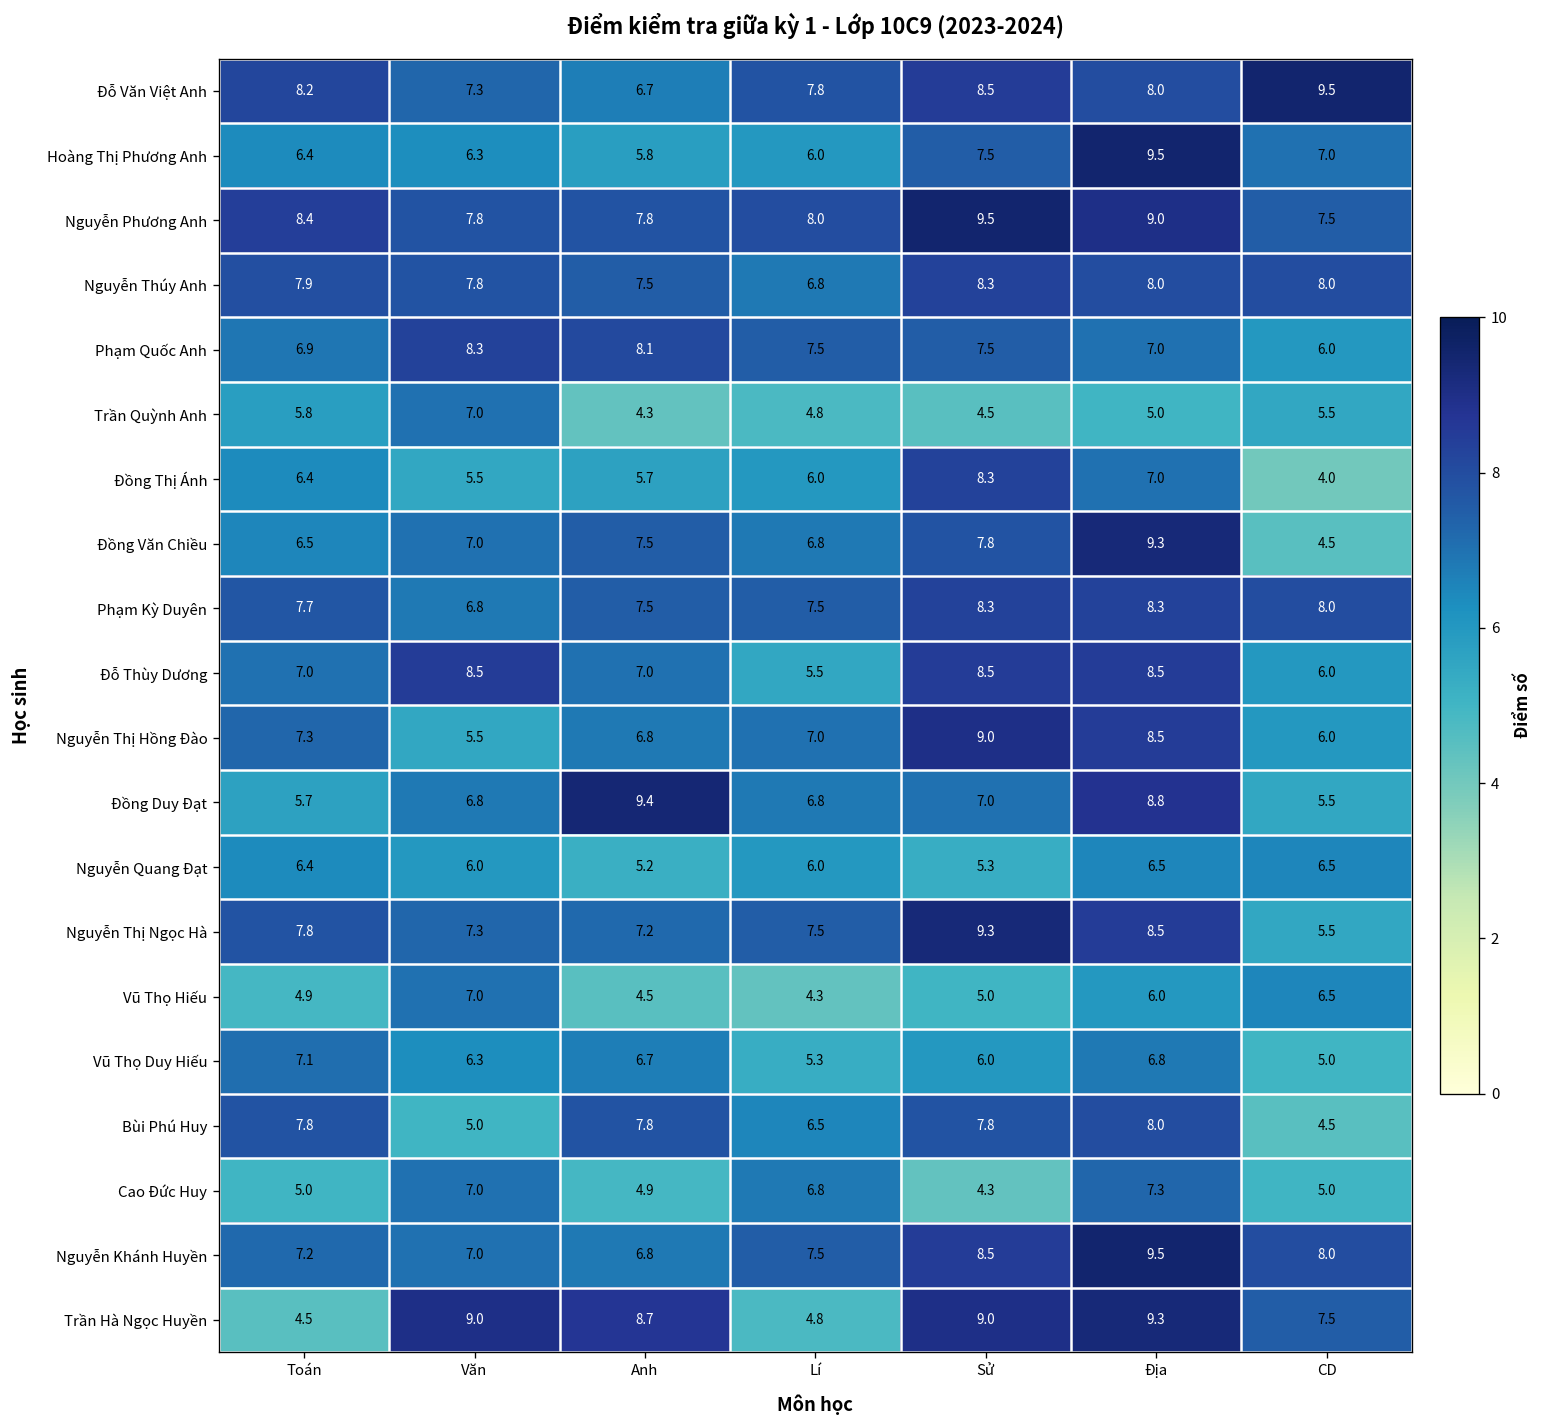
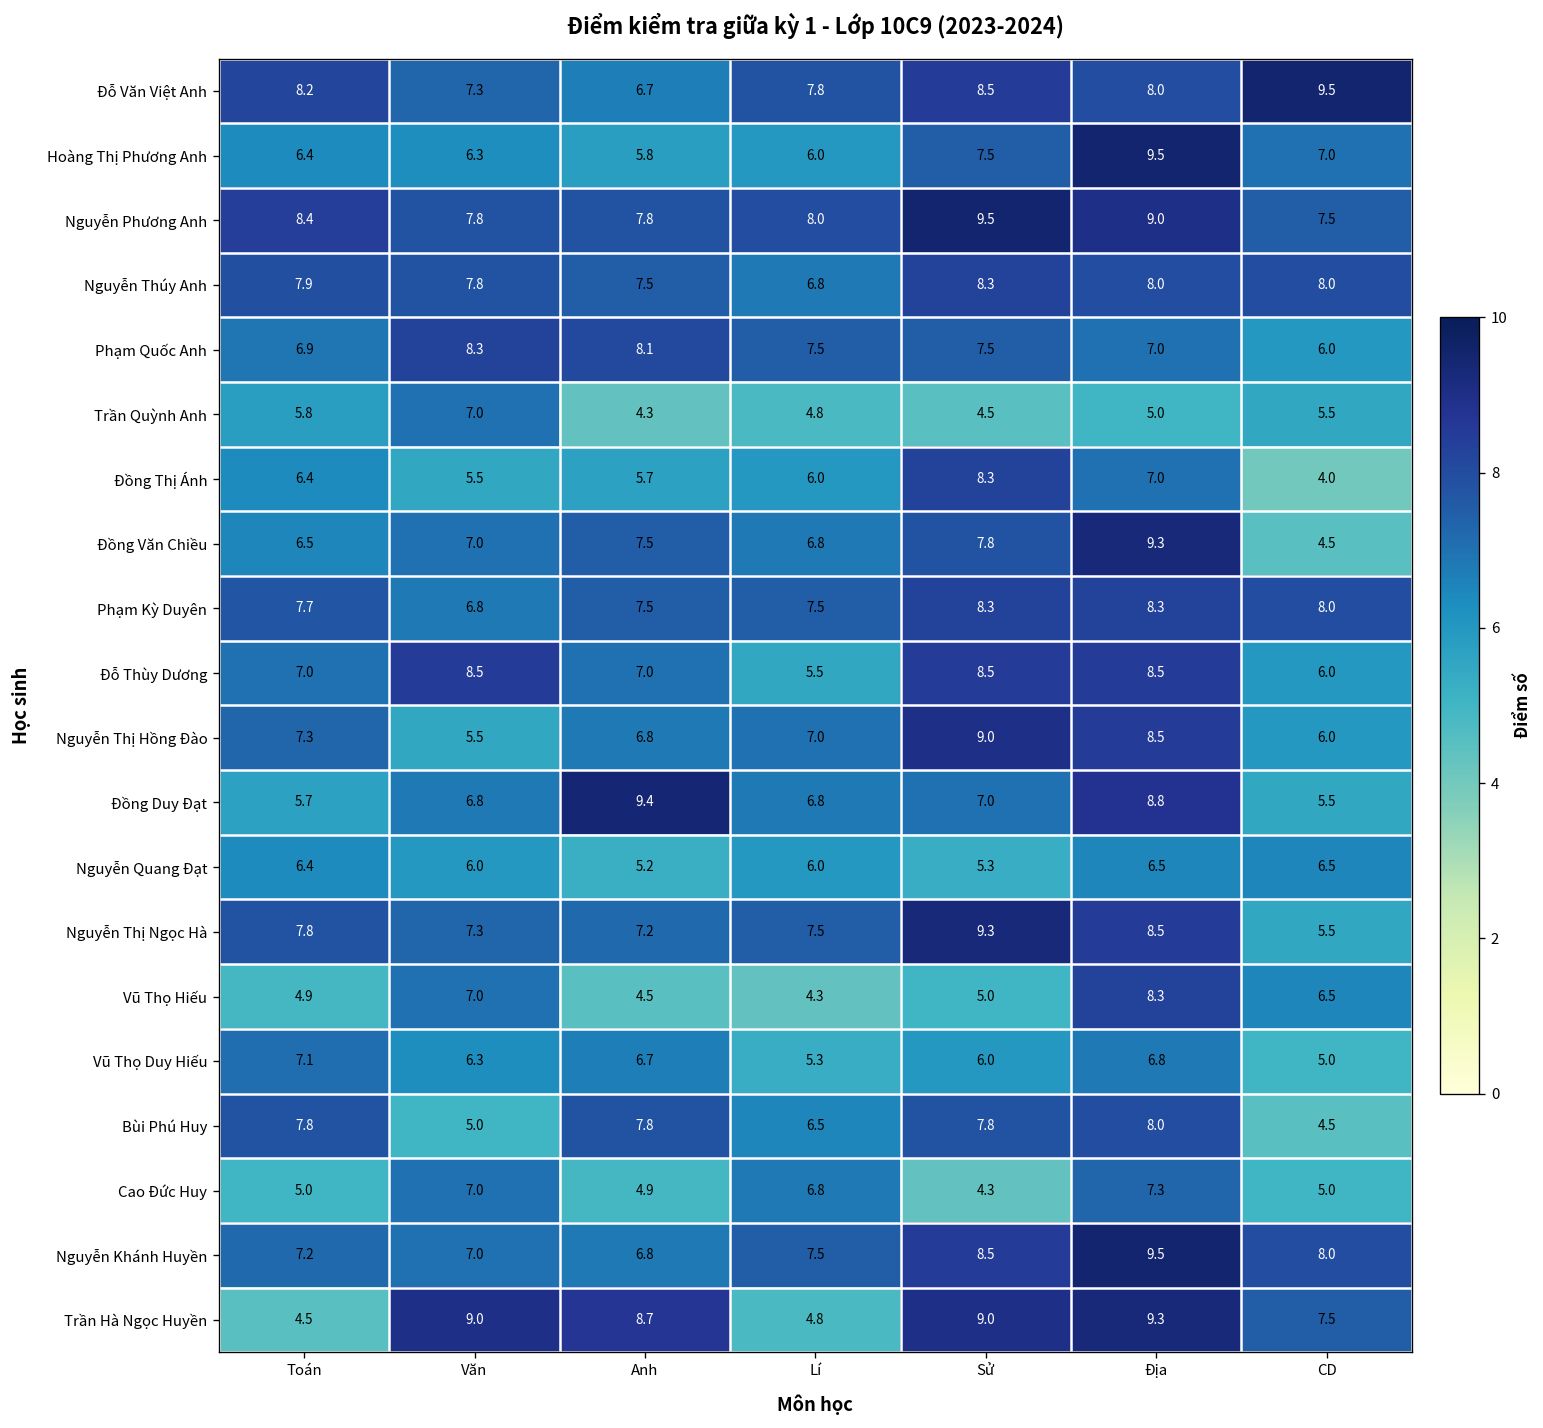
Vũ Thọ Hiếu, Địa: 6.0 -> 8.3
